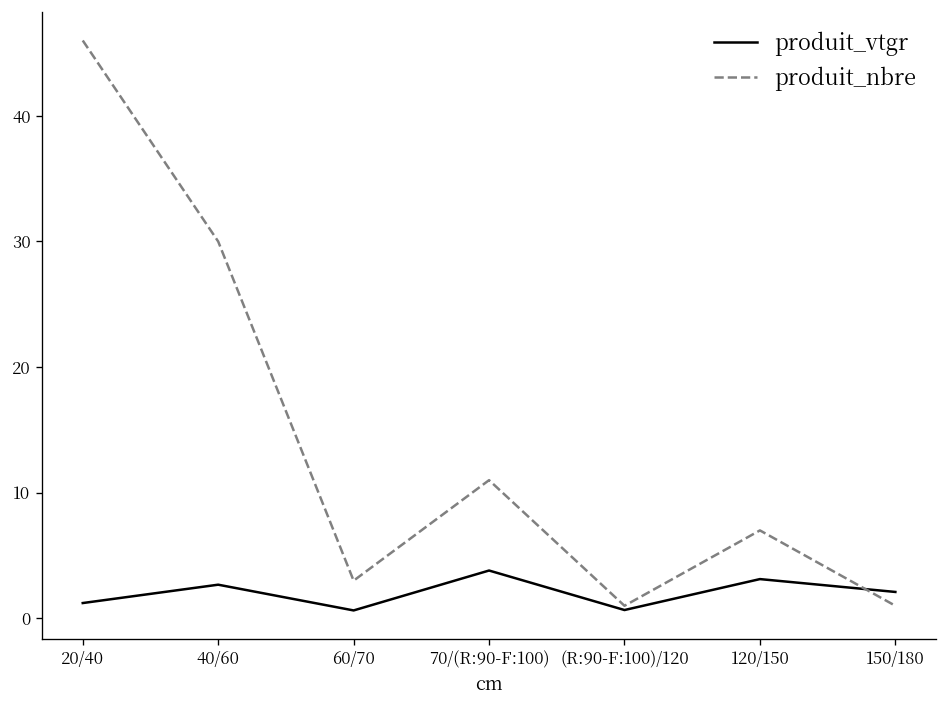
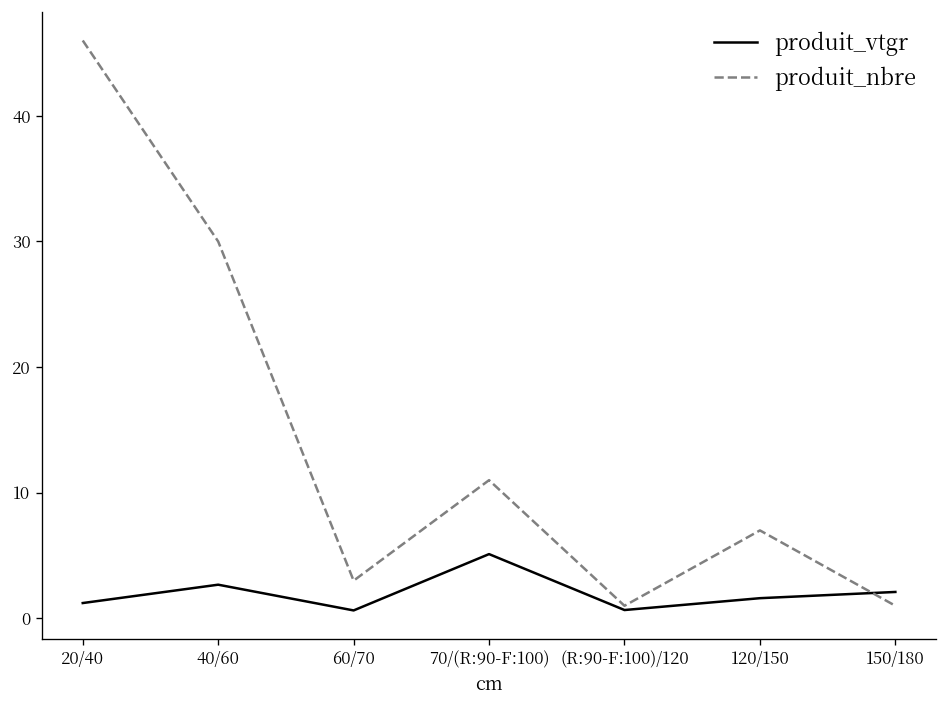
produit_vtgr, 70/(R:90-F:100): 3.8 -> 5.1
produit_vtgr, 120/150: 3.1 -> 1.6
